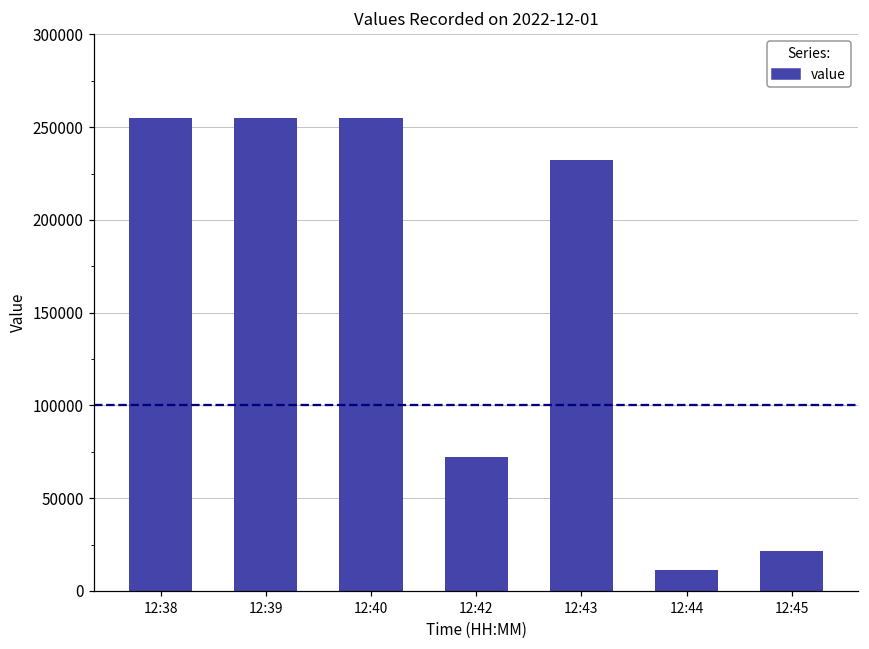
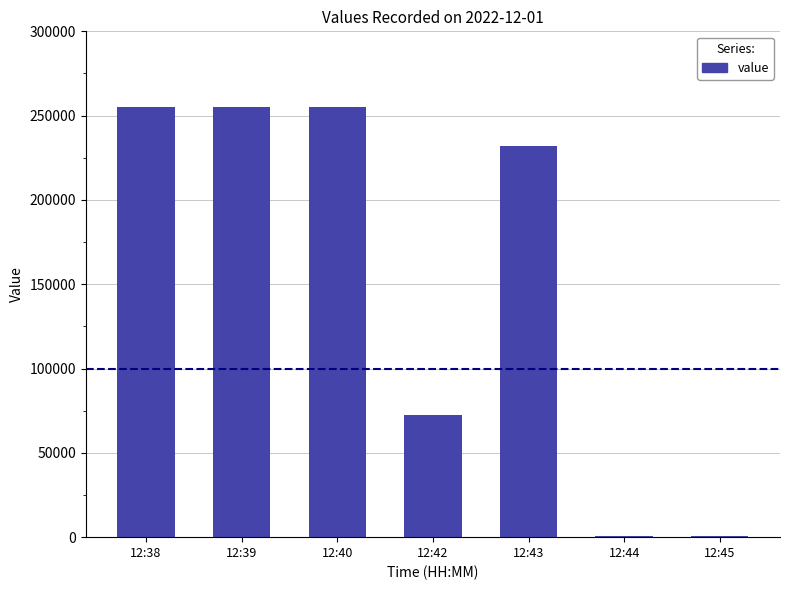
12:44: 11000 -> 1000
12:45: 22000 -> 1000
